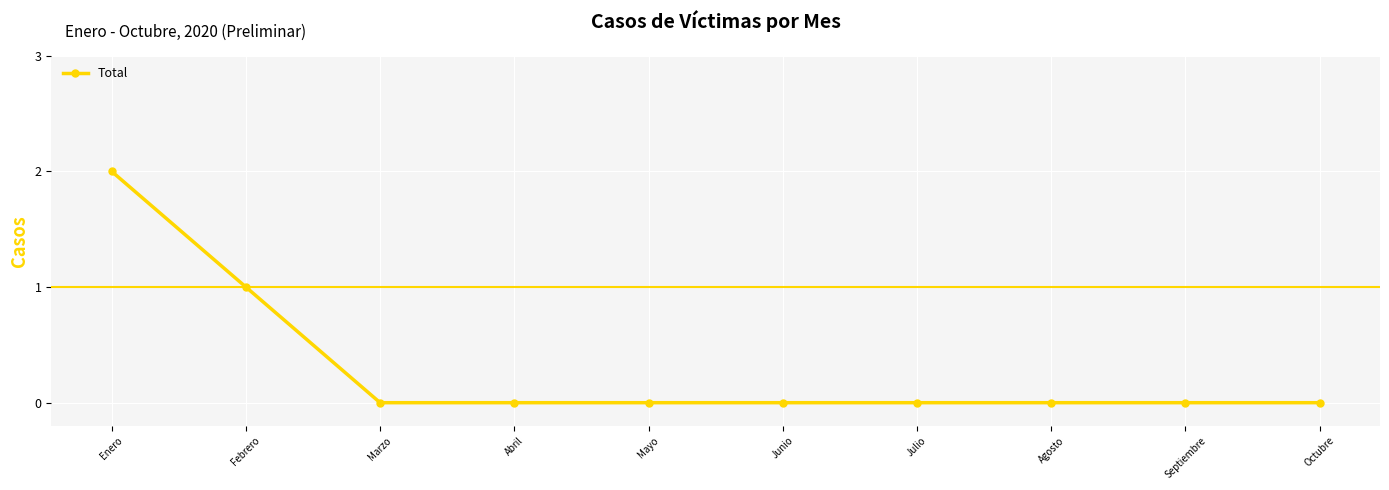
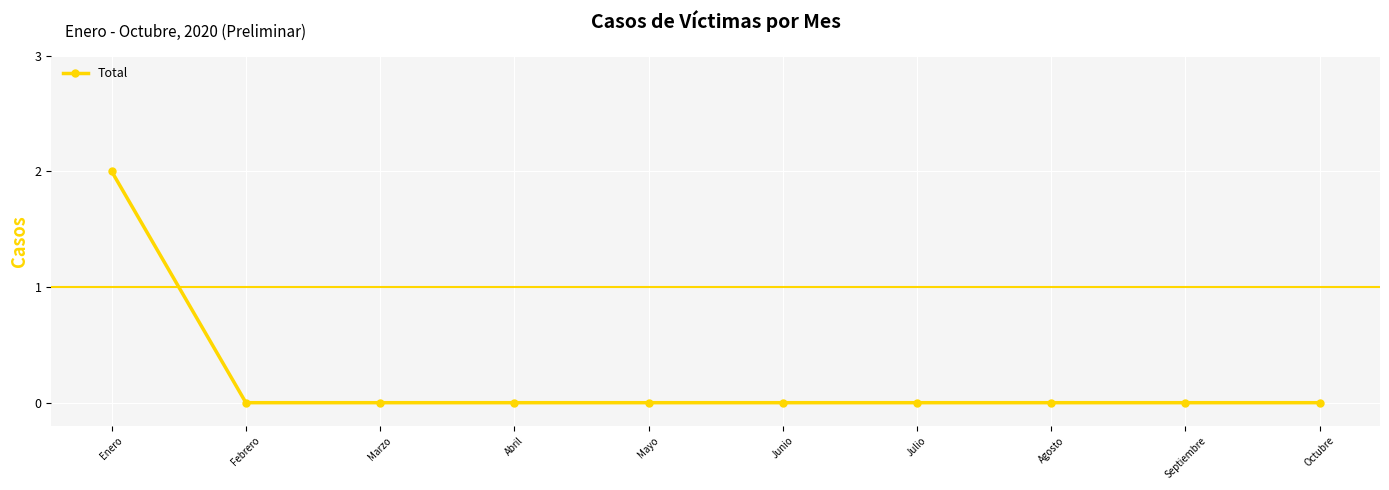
Febrero: 1 -> 0
